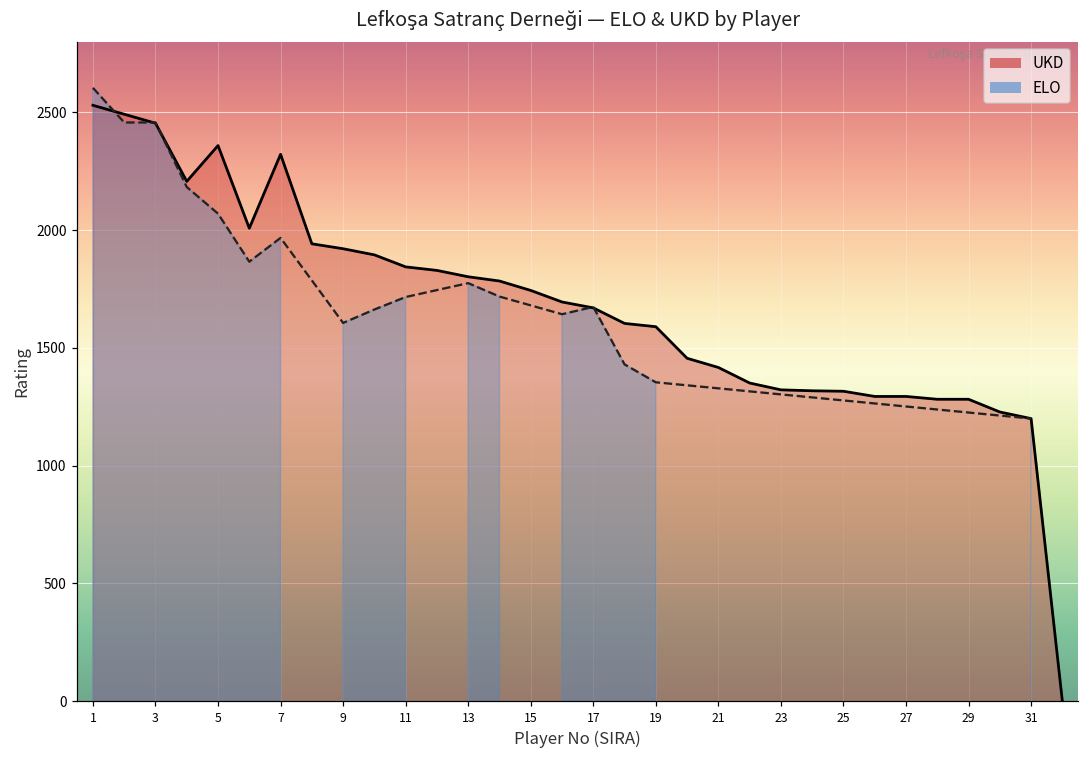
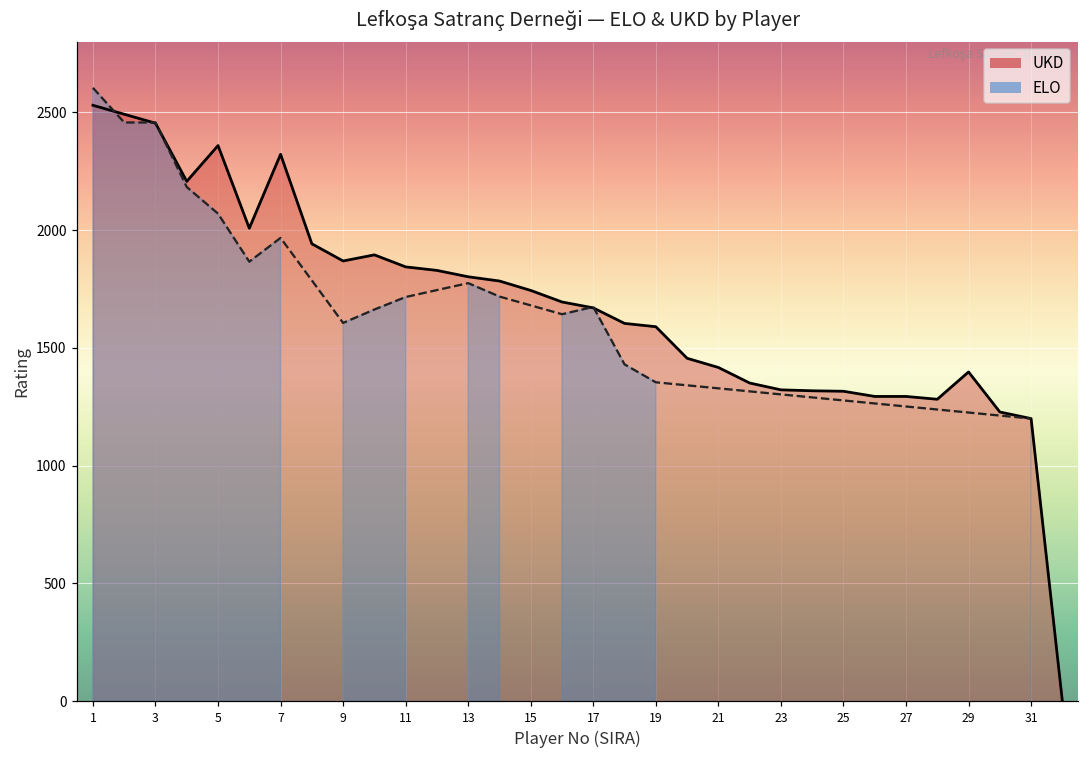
UKD, 9: 1920 -> 1870
UKD, 29: 1280 -> 1400
